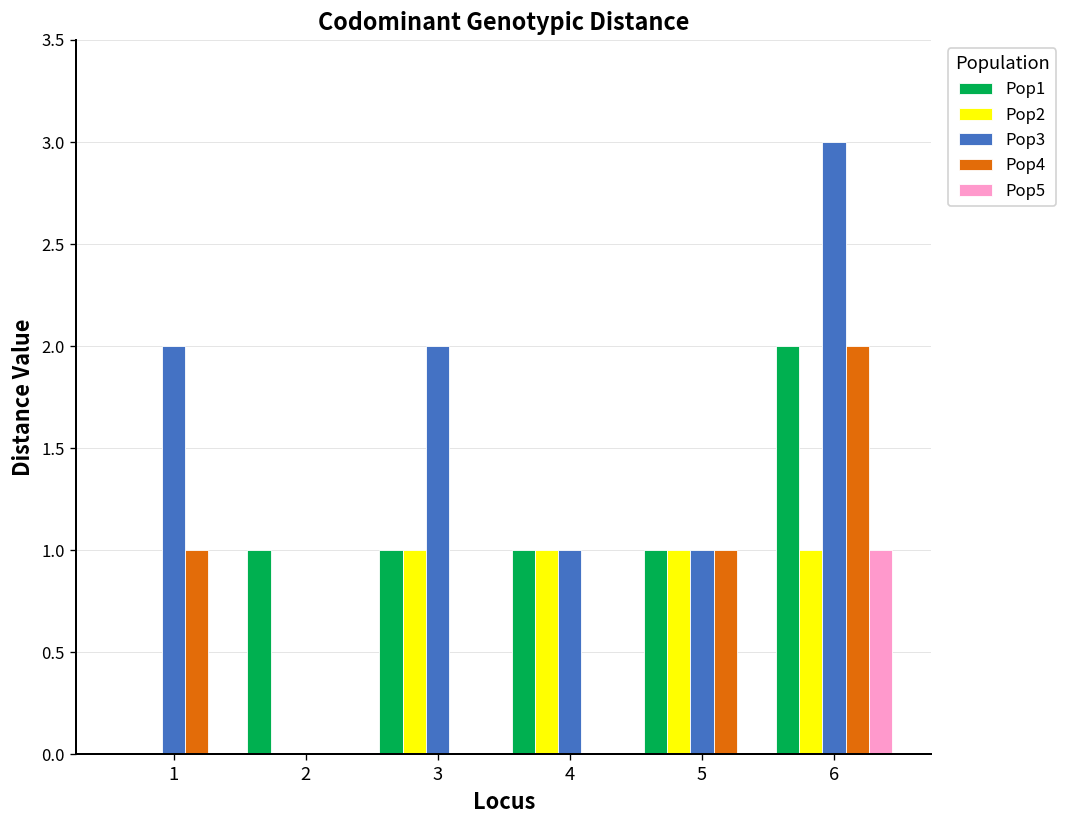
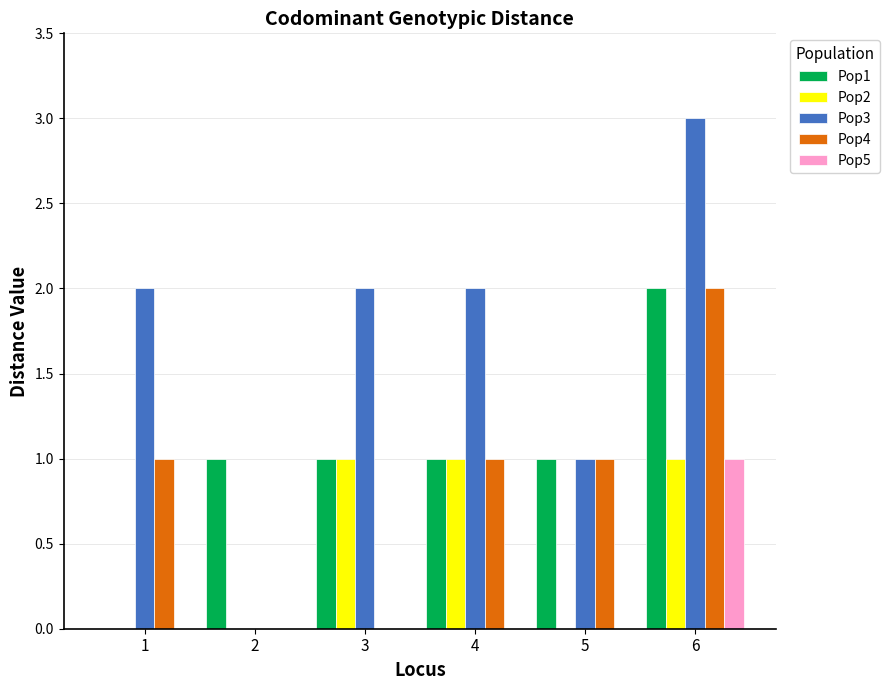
Pop3, 4: 1 -> 2
Pop4, 4: 0 -> 1
Pop2, 5: 1 -> 0
